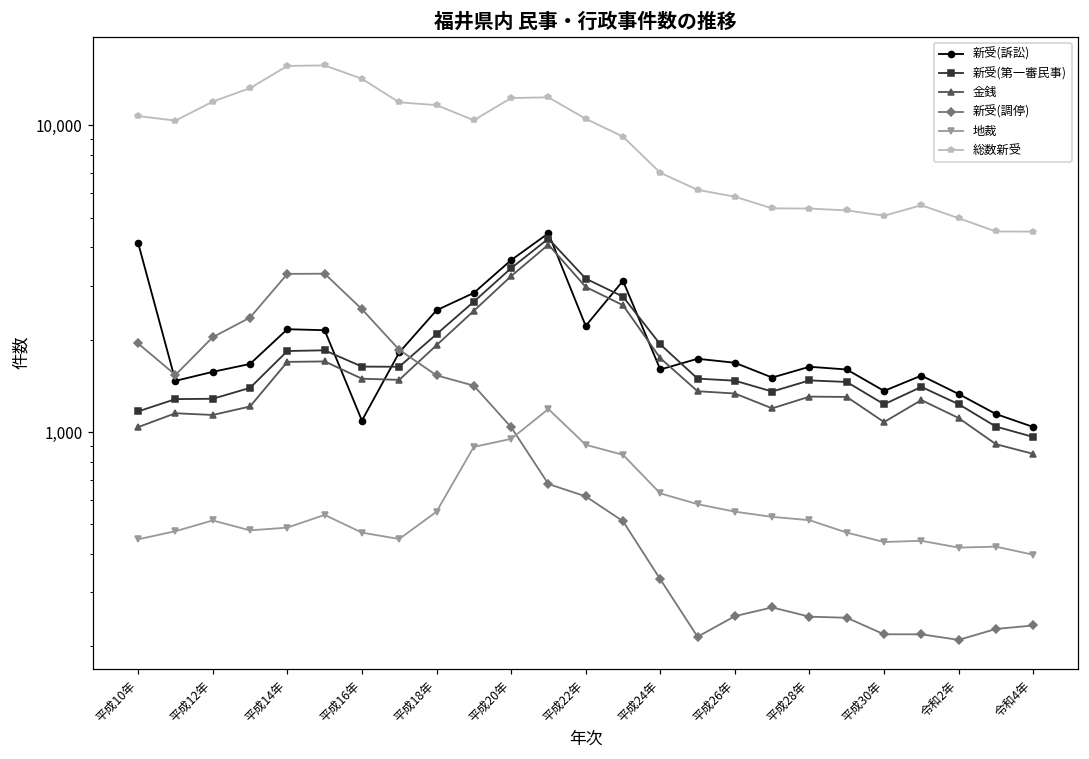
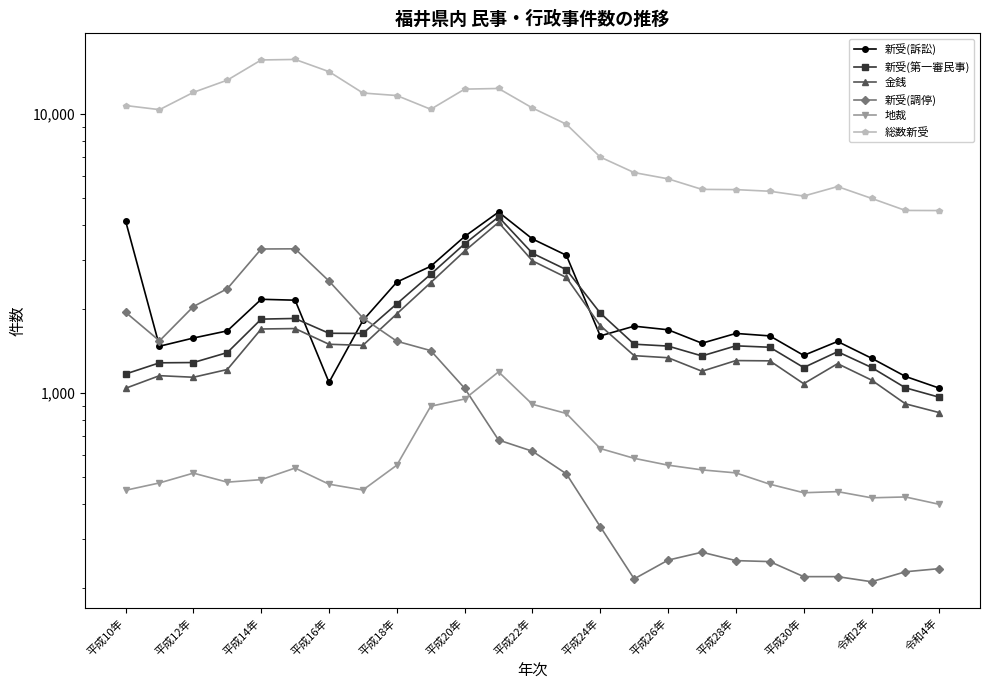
新受(訴訟), 平成22年: 2,200 -> 3,600
